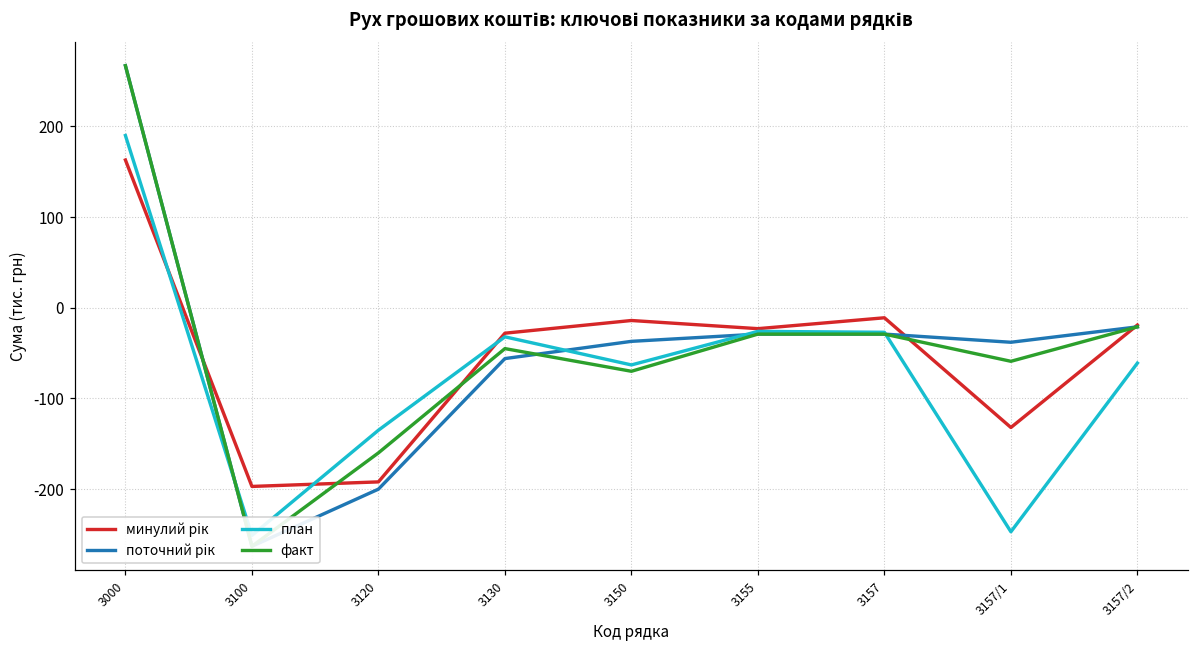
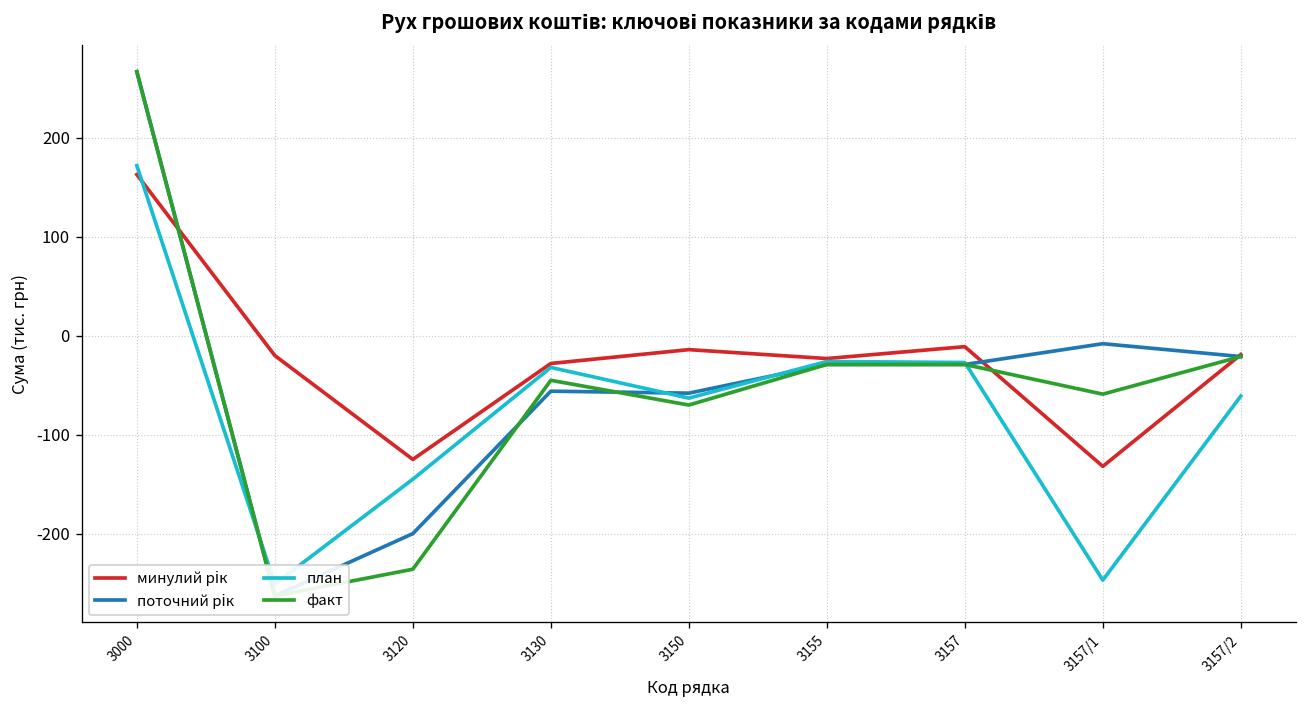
план, 3000: 190 -> 170
минулий рік, 3100: -200 -> -20
минулий рік, 3120: -190 -> -130
план, 3120: -140 -> -150
факт, 3120: -160 -> -240
поточний рік, 3150: -40 -> -60
поточний рік, 3157/1: -40 -> -10
